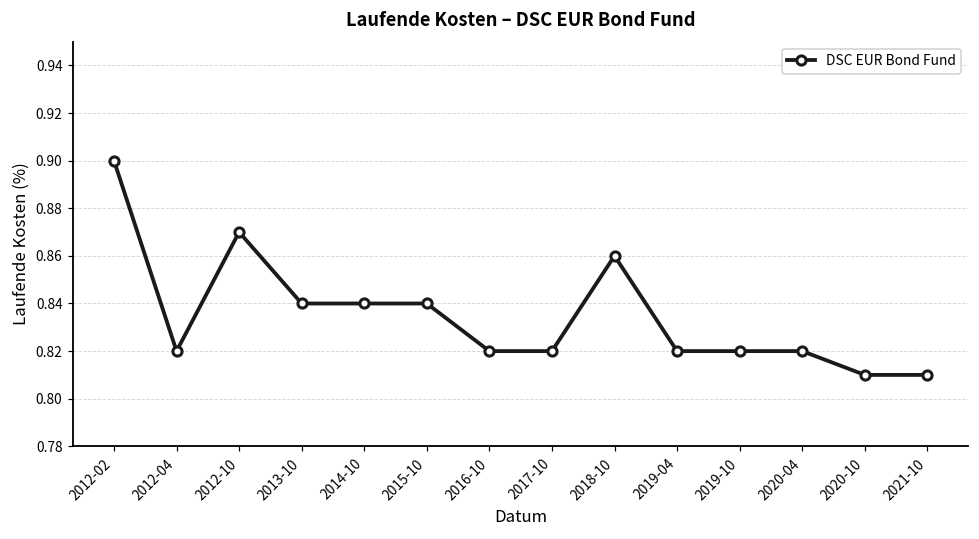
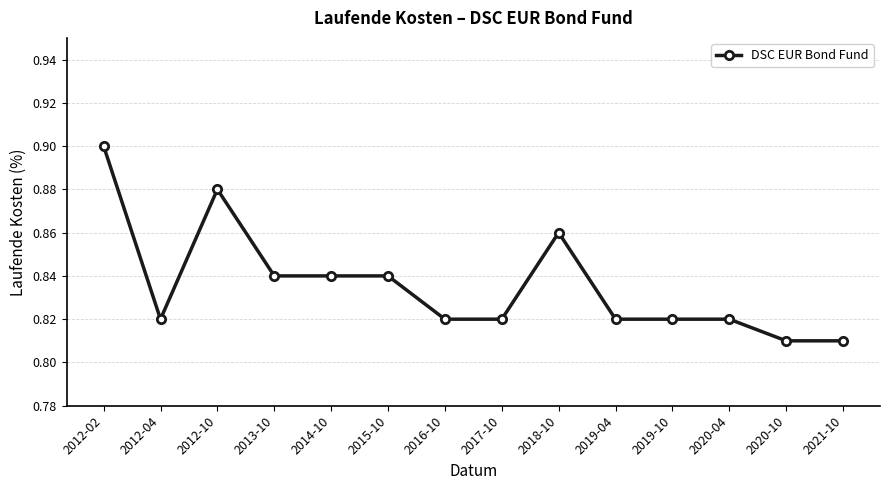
2012-10: 0.87 -> 0.88
